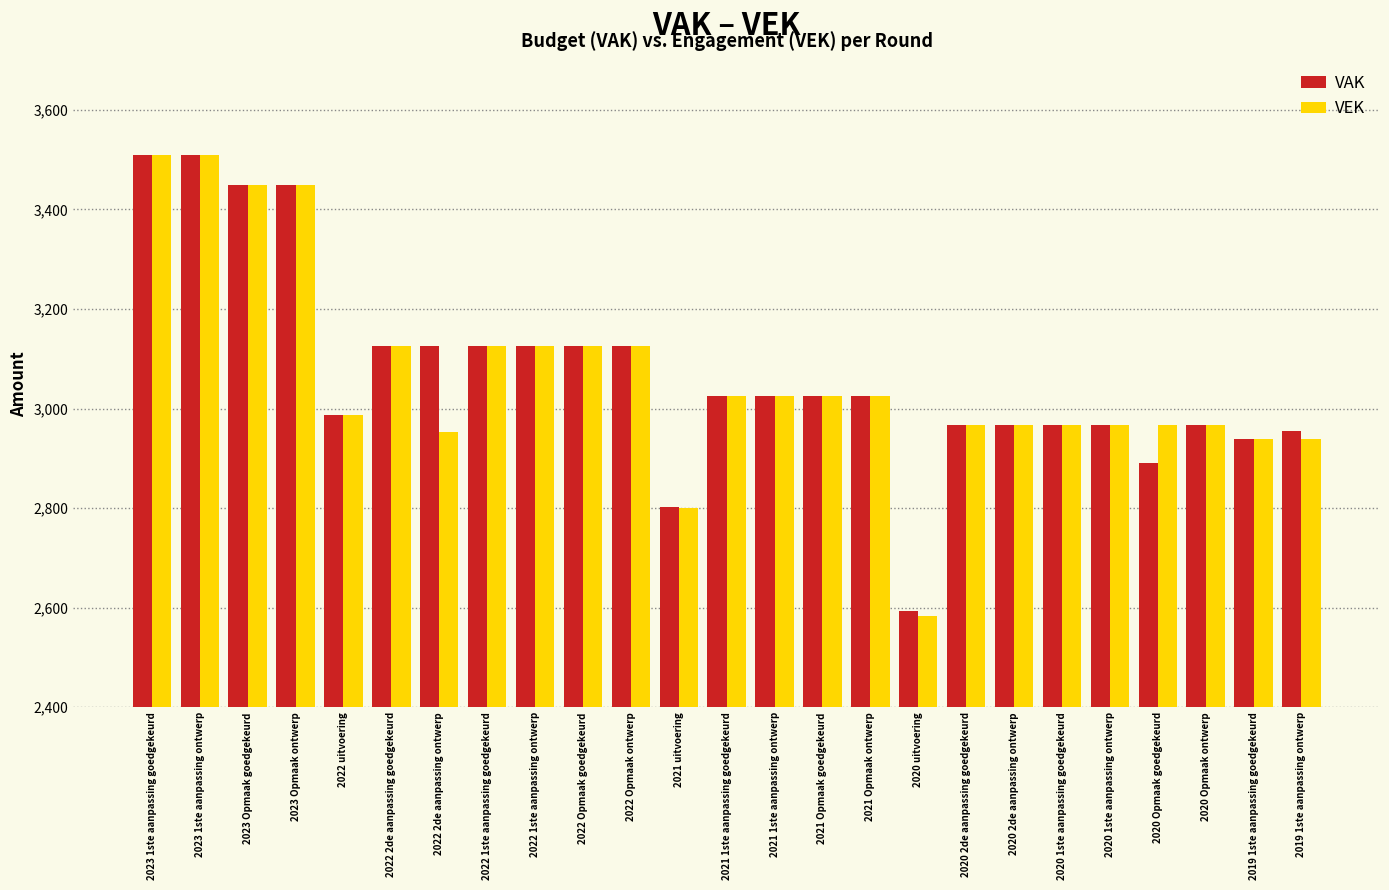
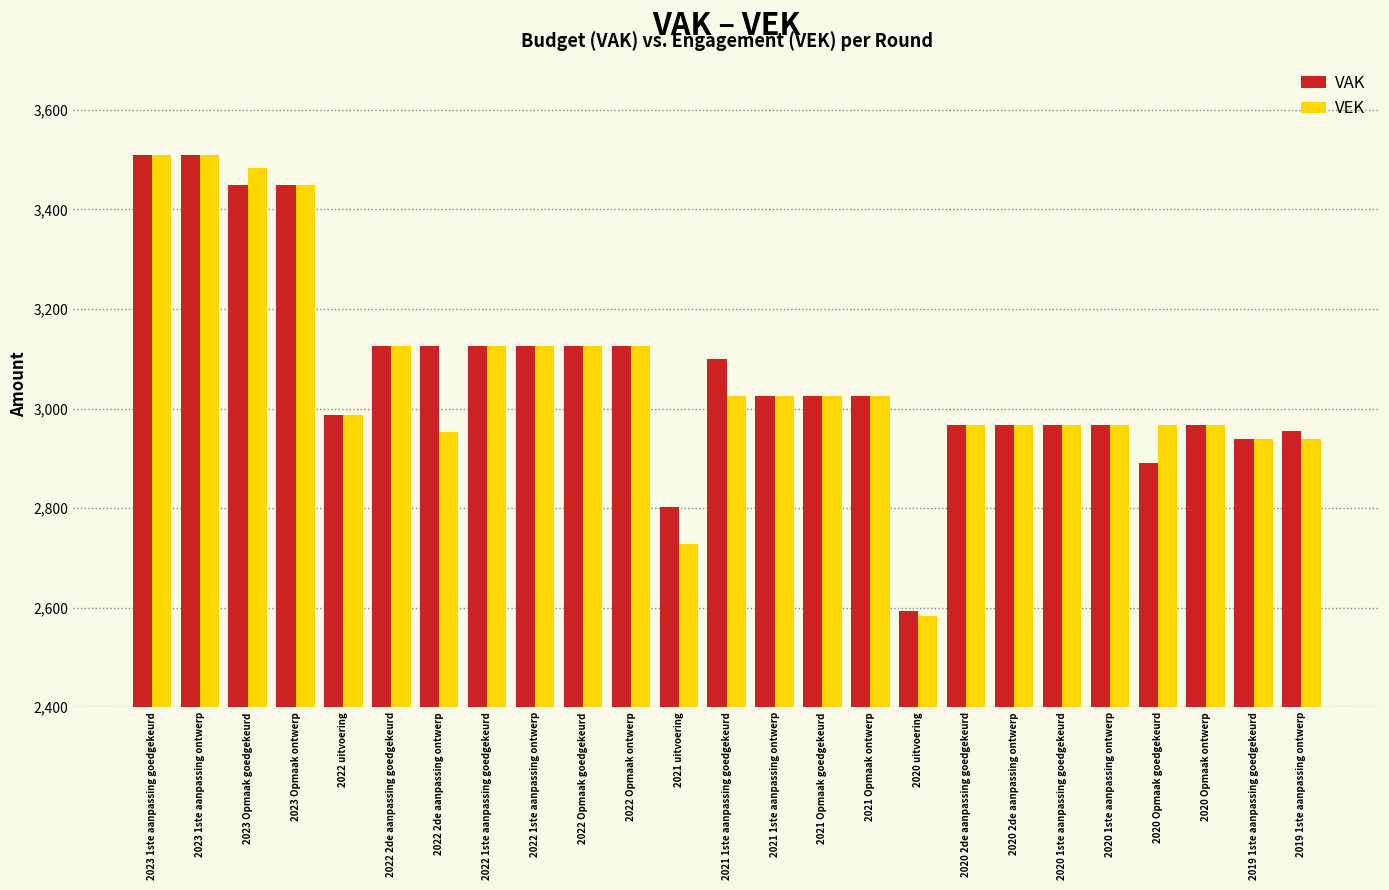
VEK, 2023 Opmaak goedgekeurd: 3,450 -> 3,480
VEK, 2021 uitvoering: 2,800 -> 2,730
VAK, 2021 1ste aanpassing goedgekeurd: 3,030 -> 3,100
